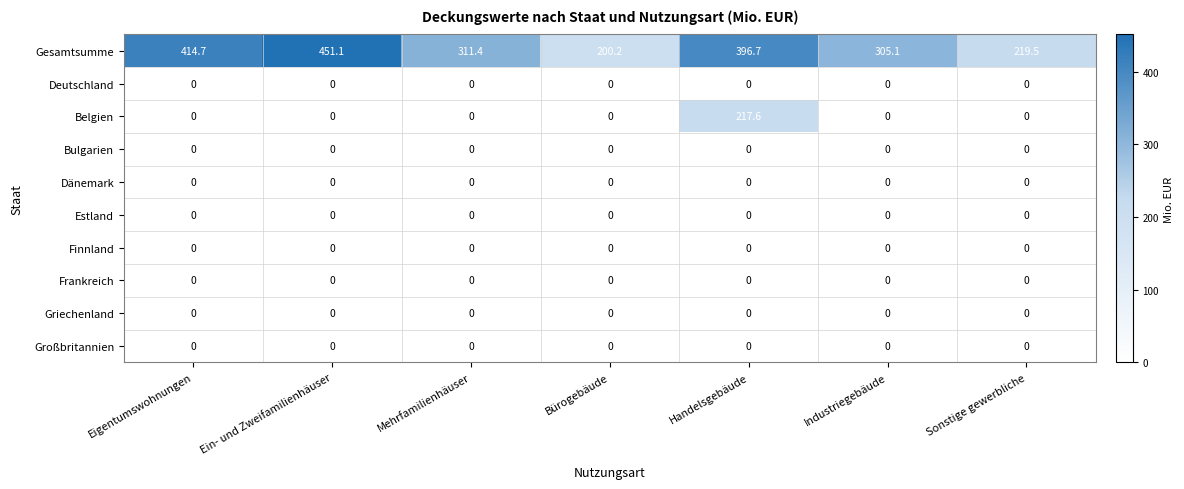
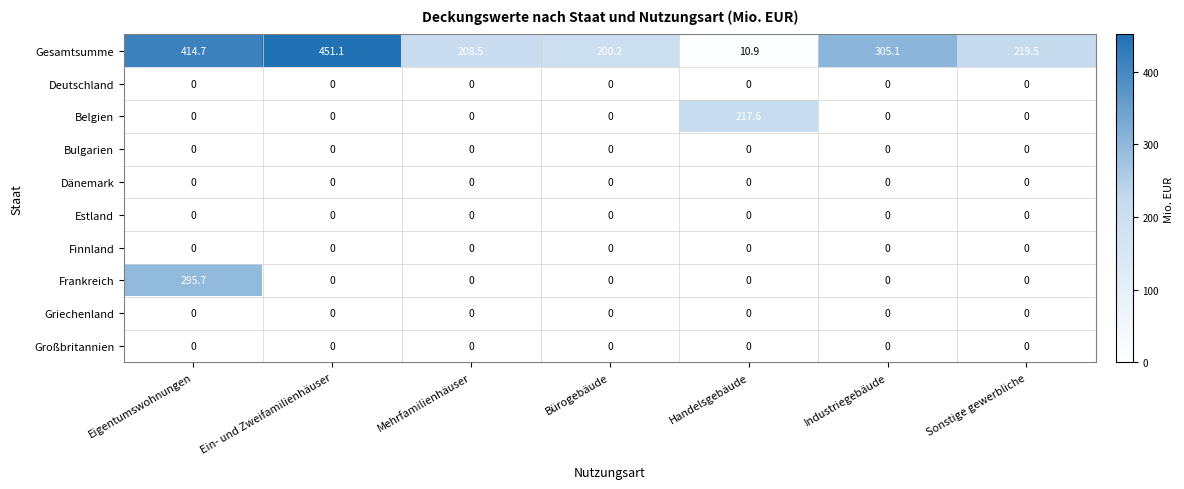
Gesamtsumme, Mehrfamilienhäuser: 311.4 -> 208.5
Gesamtsumme, Handelsgebäude: 396.7 -> 10.9
Frankreich, Eigentumswohnungen: 0 -> 295.7
